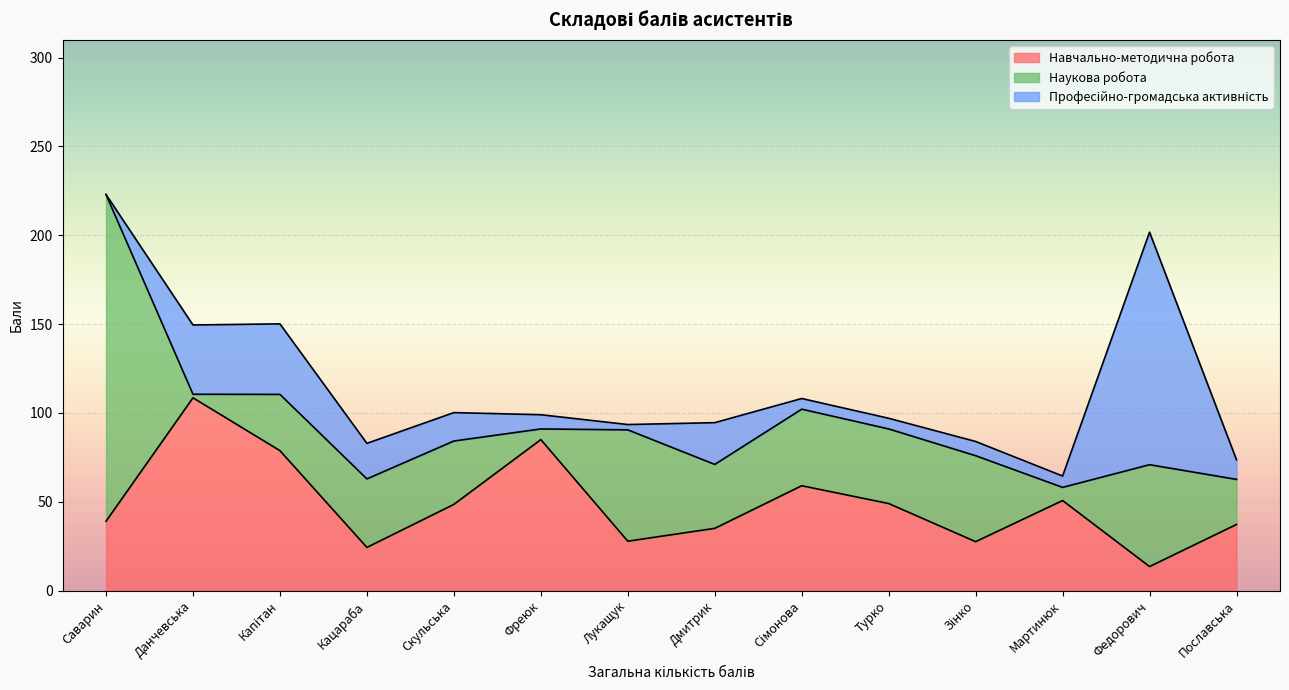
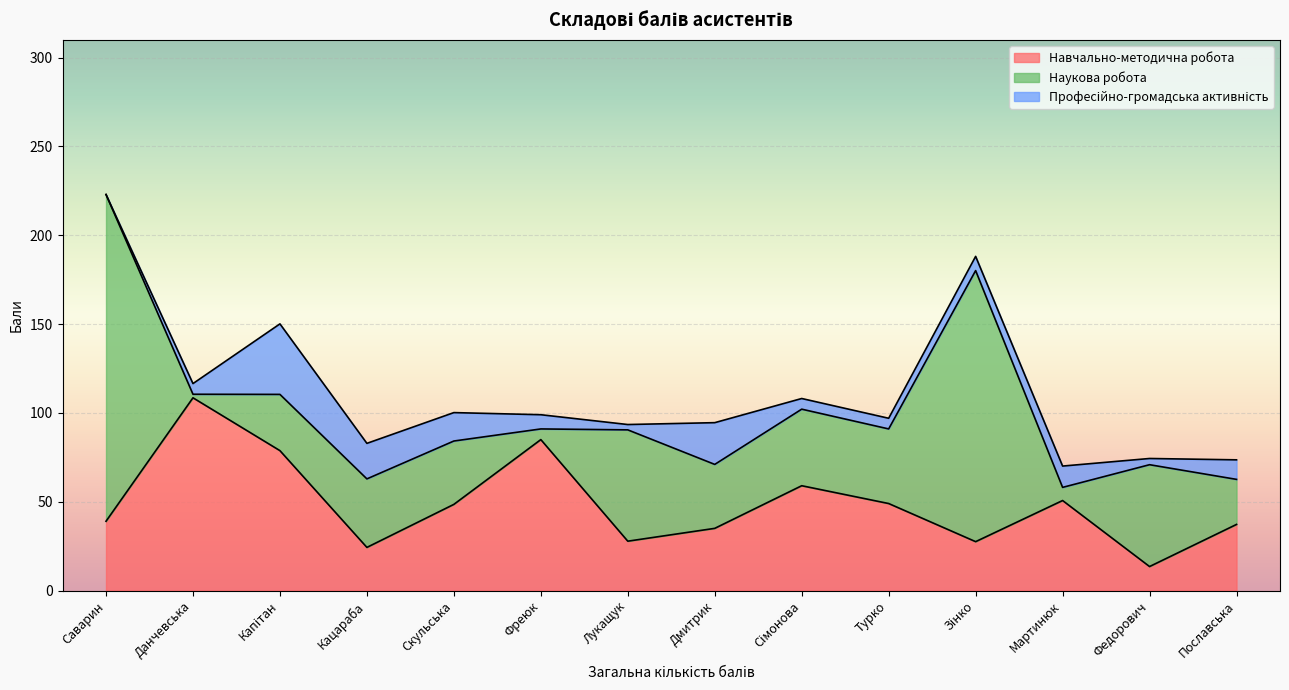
Професійно-громадська активність, Данчевська: 39 -> 6
Наукова робота, Зінко: 48 -> 153
Професійно-громадська активність, Мартинюк: 6 -> 12
Професійно-громадська активність, Федорович: 131 -> 4
